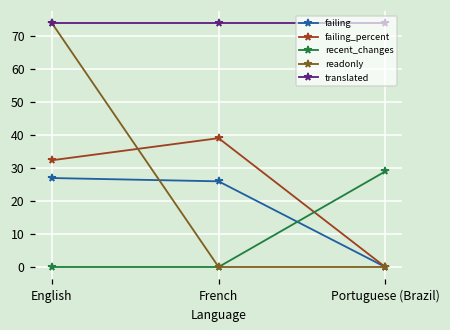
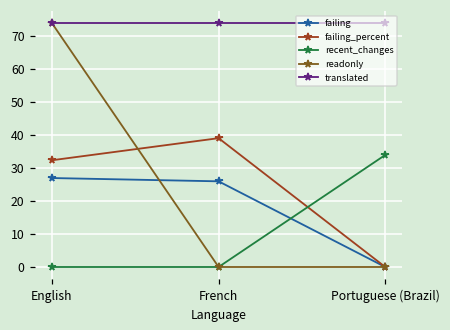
recent_changes, Portuguese (Brazil): 29 -> 34
